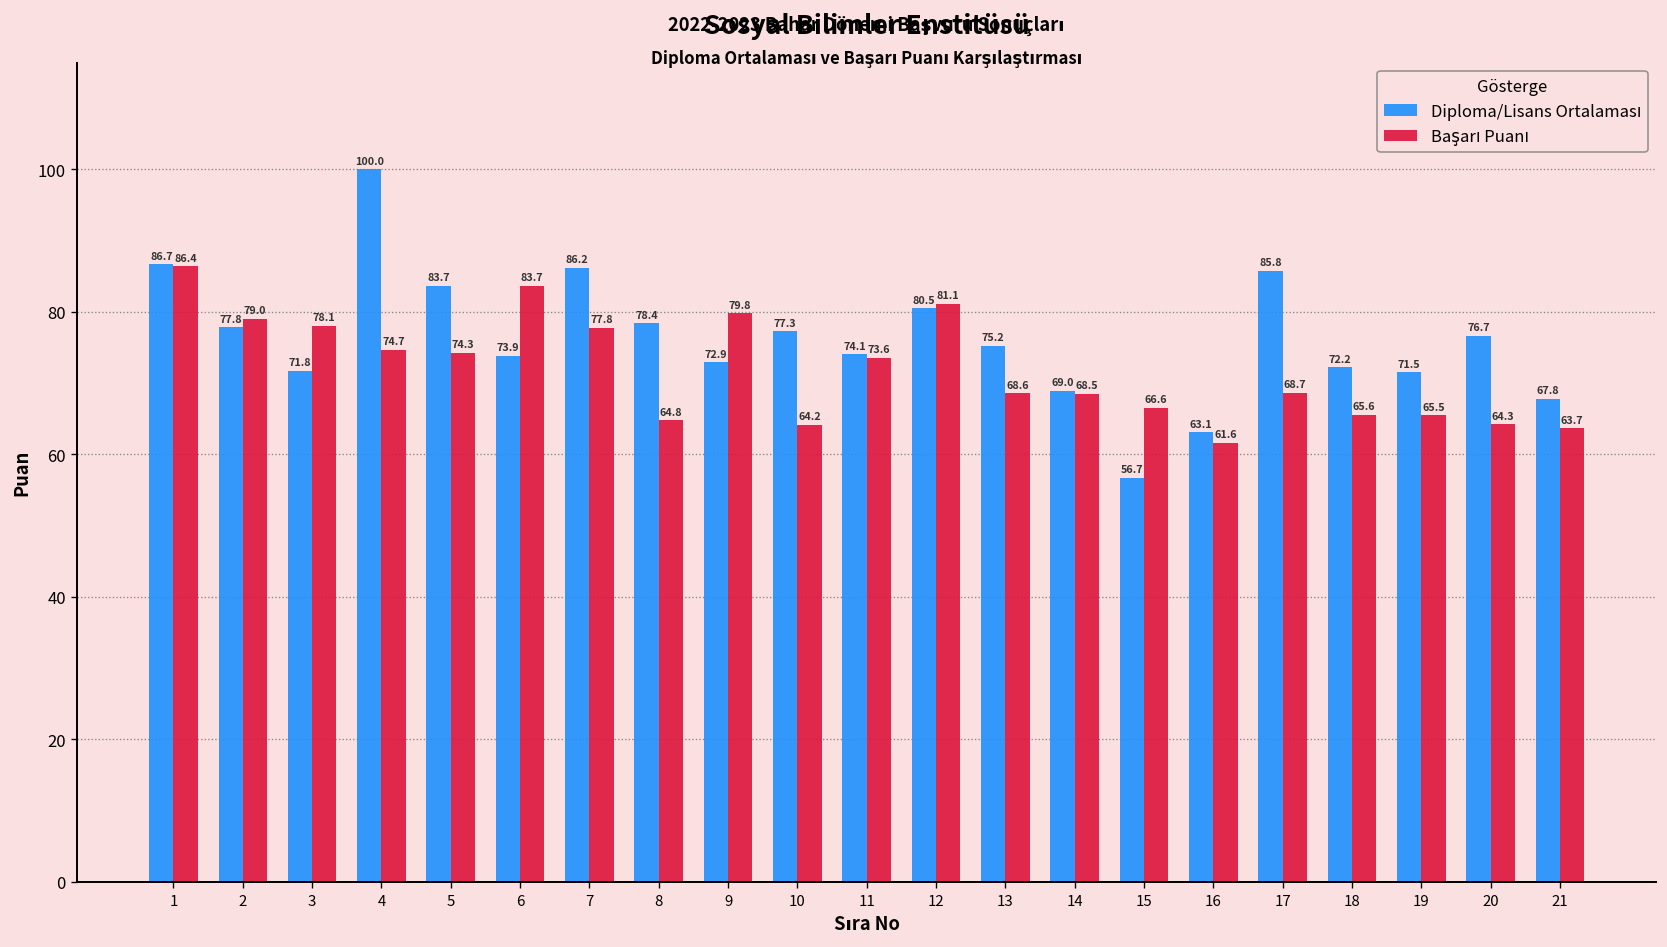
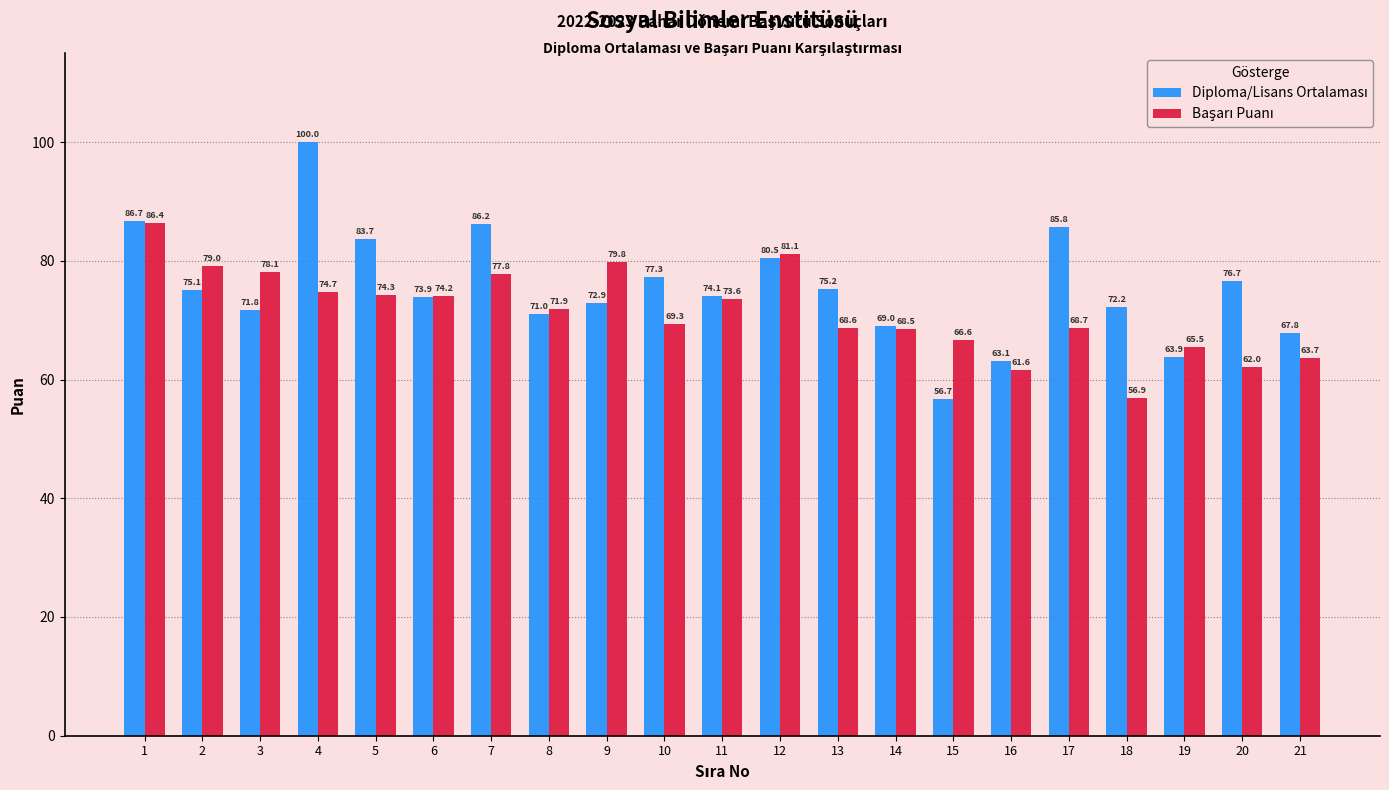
Diploma/Lisans Ortalaması, 2: 77.8 -> 75.1
Başarı Puanı, 6: 83.7 -> 74.2
Diploma/Lisans Ortalaması, 8: 78.4 -> 71.0
Başarı Puanı, 8: 64.8 -> 71.9
Başarı Puanı, 10: 64.2 -> 69.3
Başarı Puanı, 18: 65.6 -> 56.9
Diploma/Lisans Ortalaması, 19: 71.5 -> 63.9
Başarı Puanı, 20: 64.3 -> 62.0
